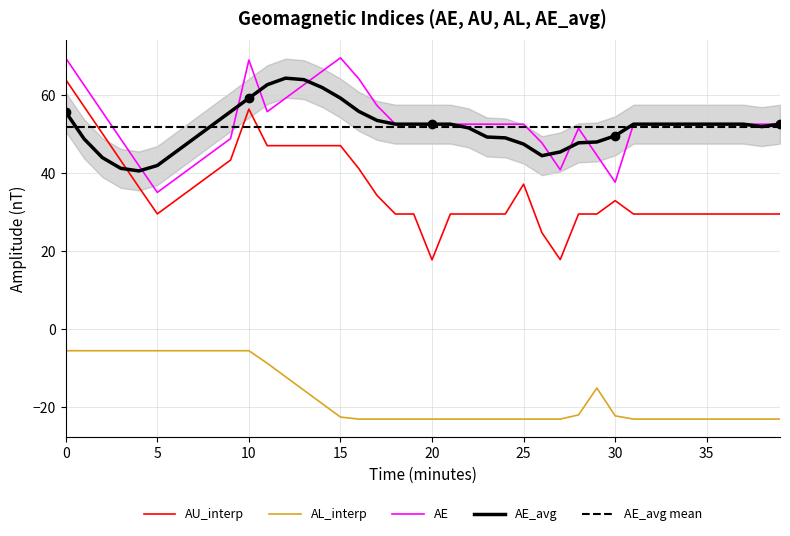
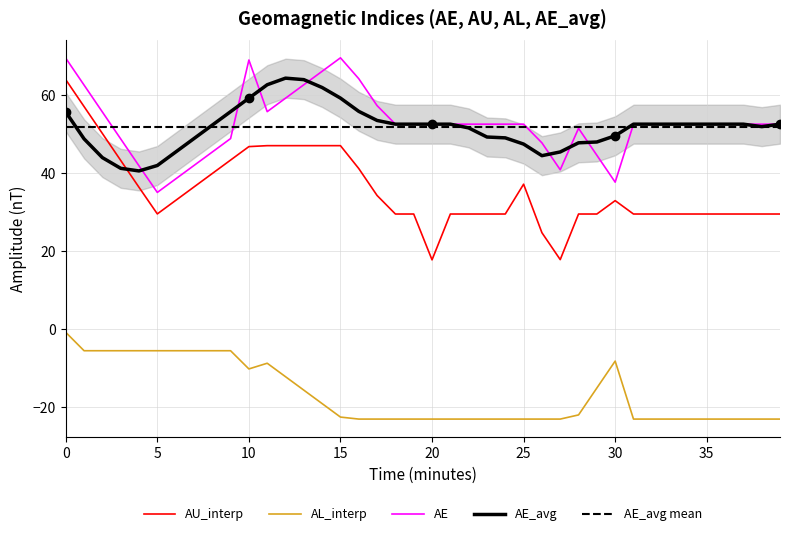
AL_interp, 0: -6 -> -1
AU_interp, 10: 56 -> 47
AL_interp, 10: -6 -> -10
AL_interp, 30: -22 -> -8
